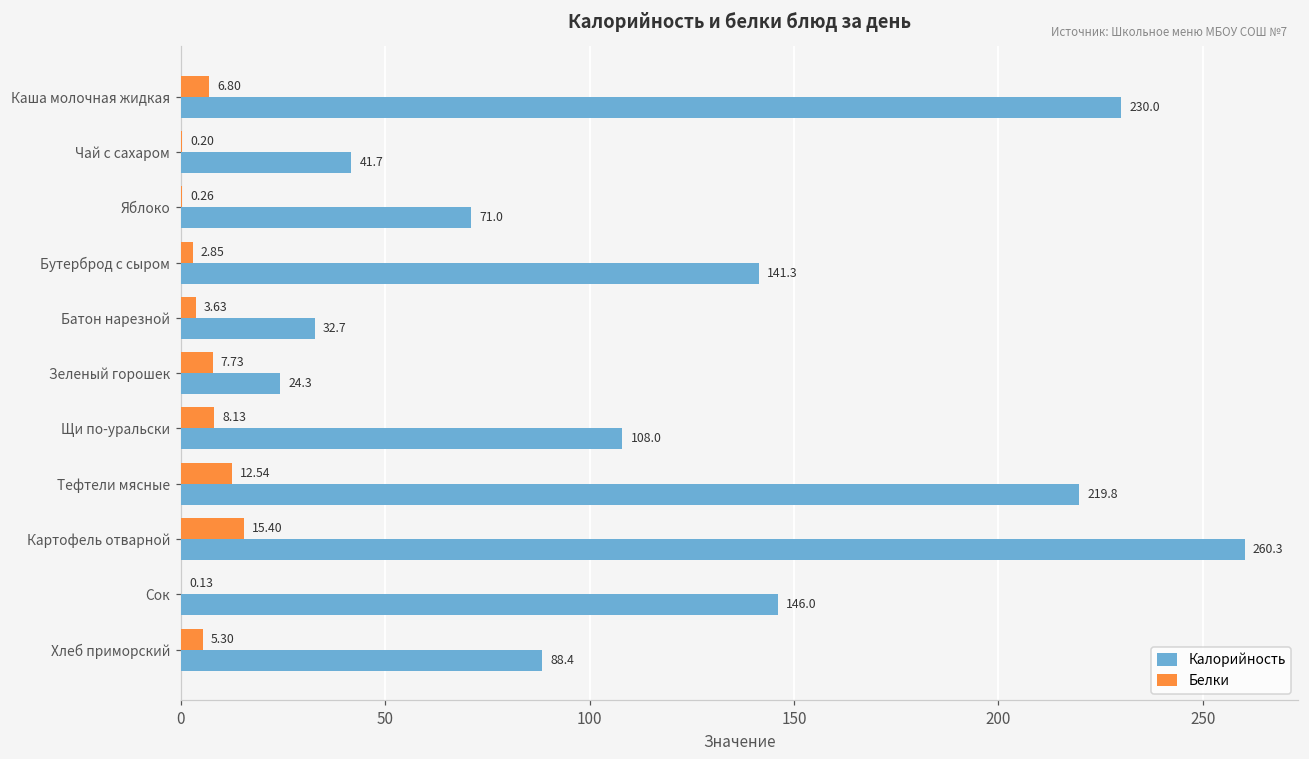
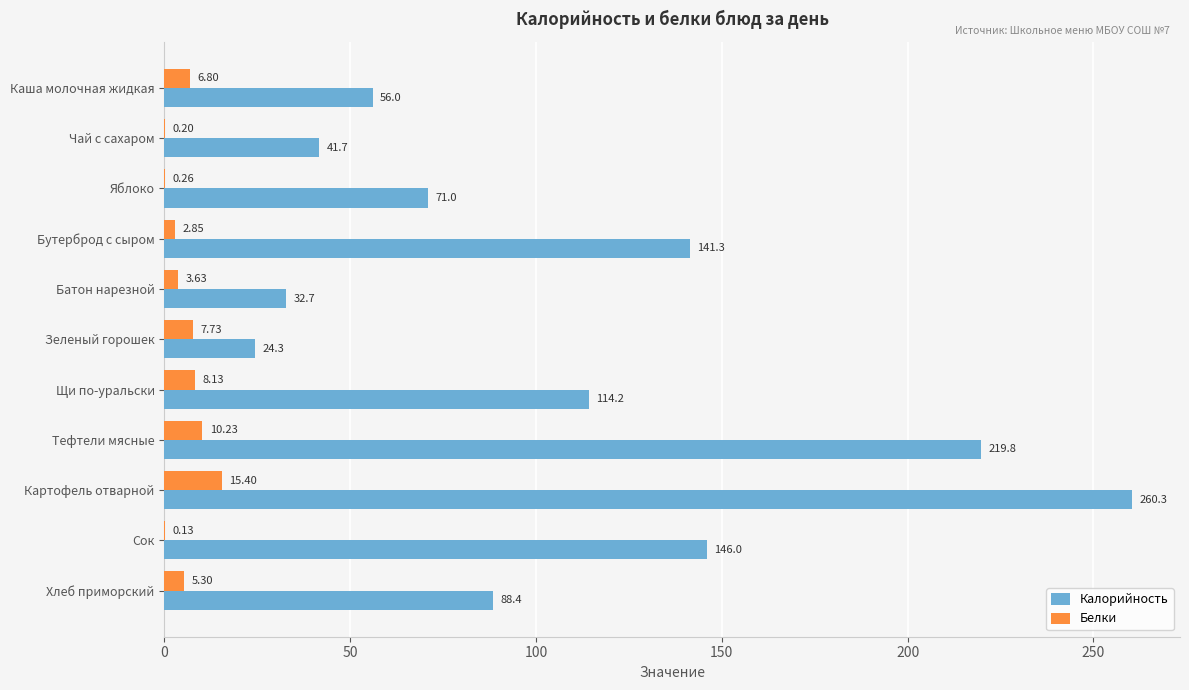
Калорийность, Каша молочная жидкая: 230.0 -> 56.0
Калорийность, Щи по-уральски: 108.0 -> 114.2
Белки, Тефтели мясные: 12.54 -> 10.23
